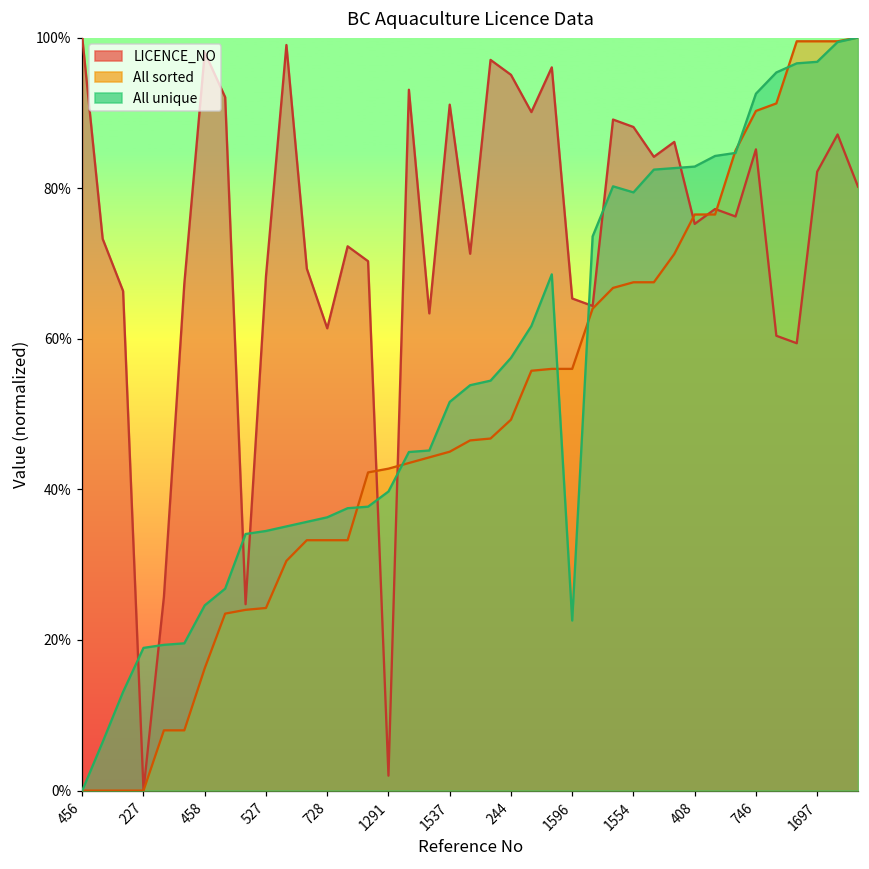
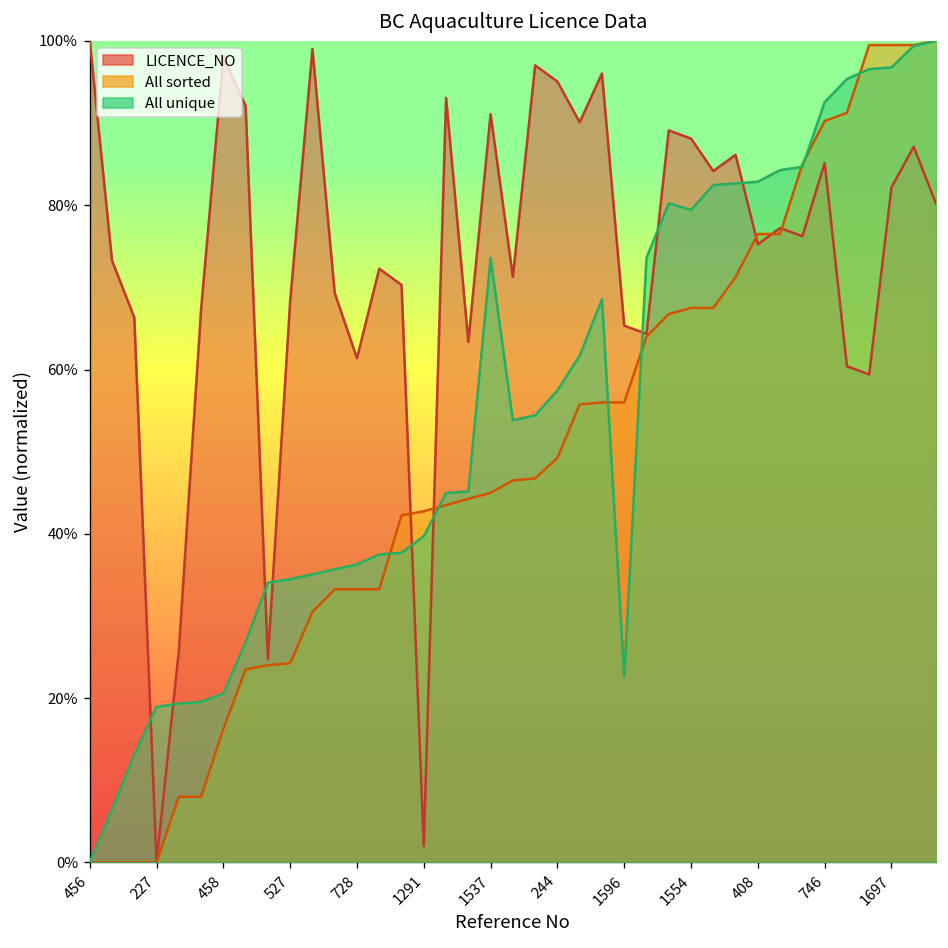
All unique, 458: 25% -> 21%
All unique, 1537: 52% -> 74%
